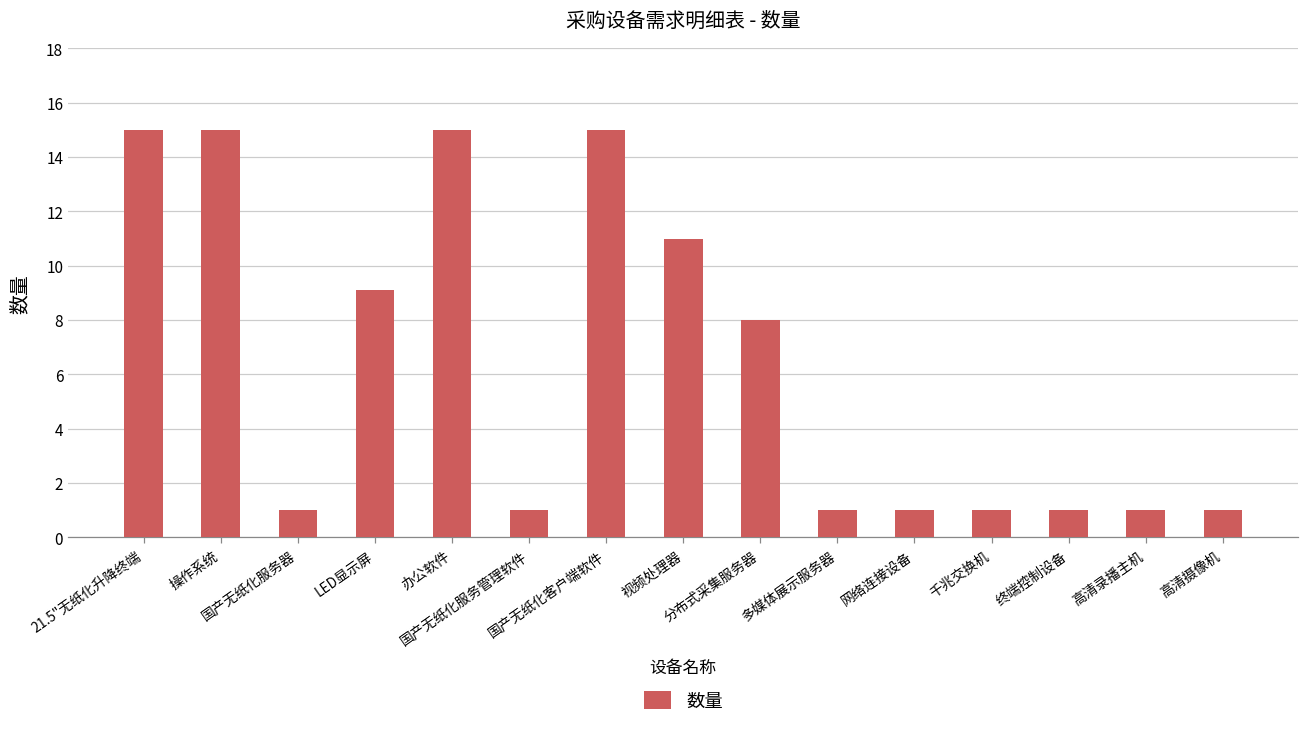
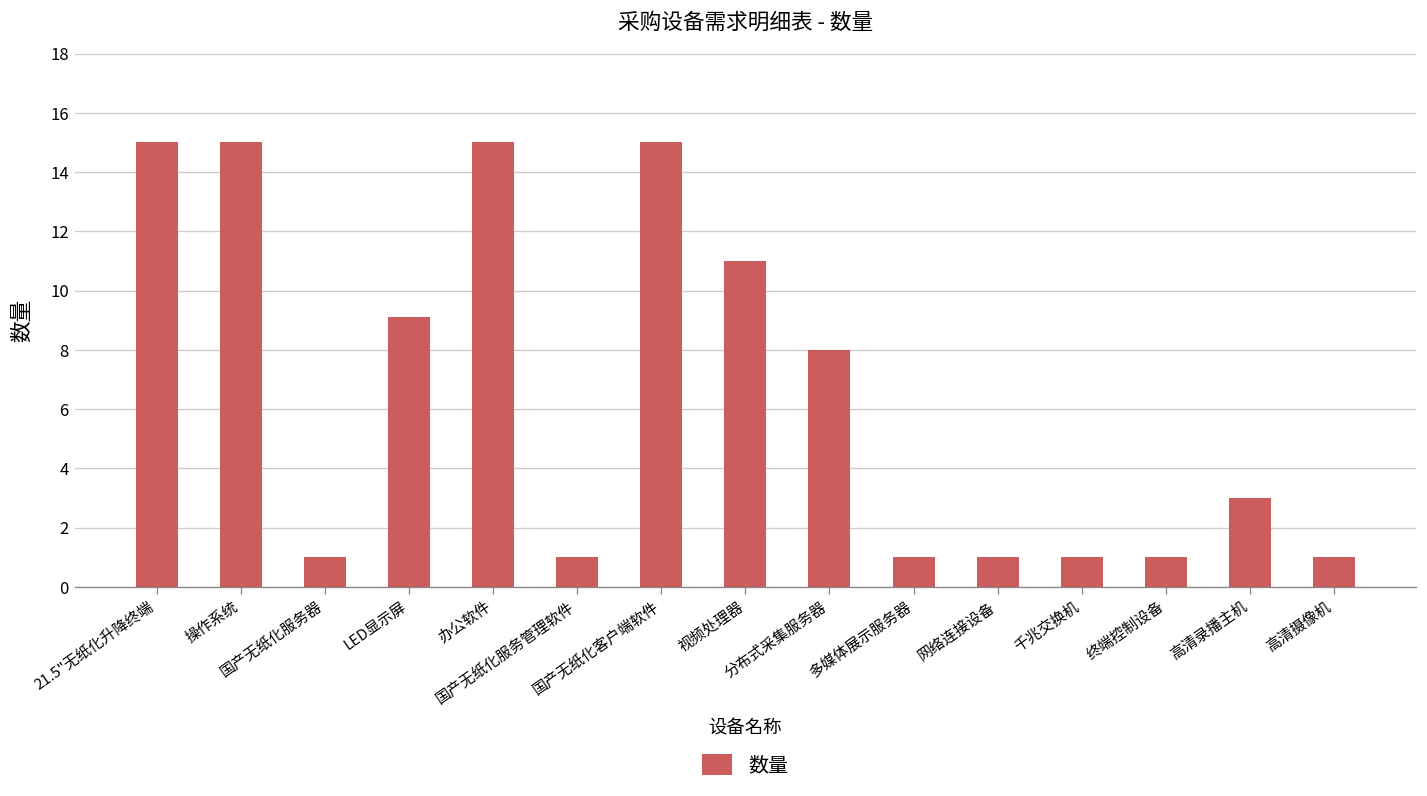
高清录播主机: 1 -> 3
